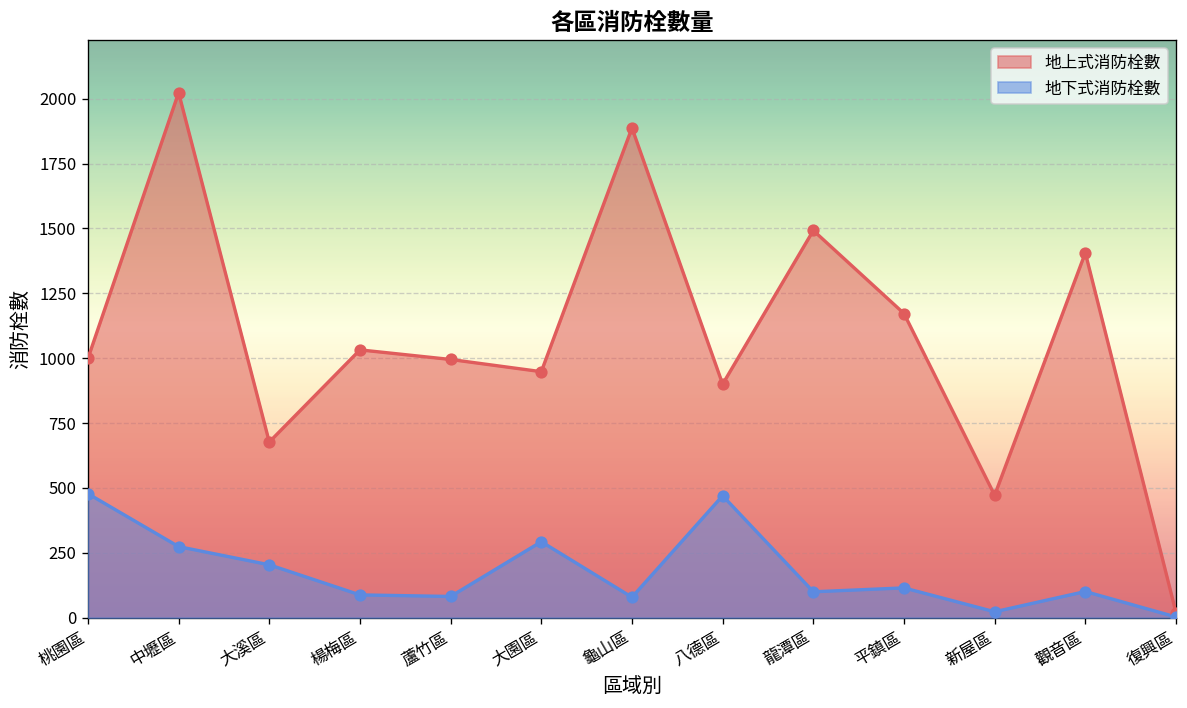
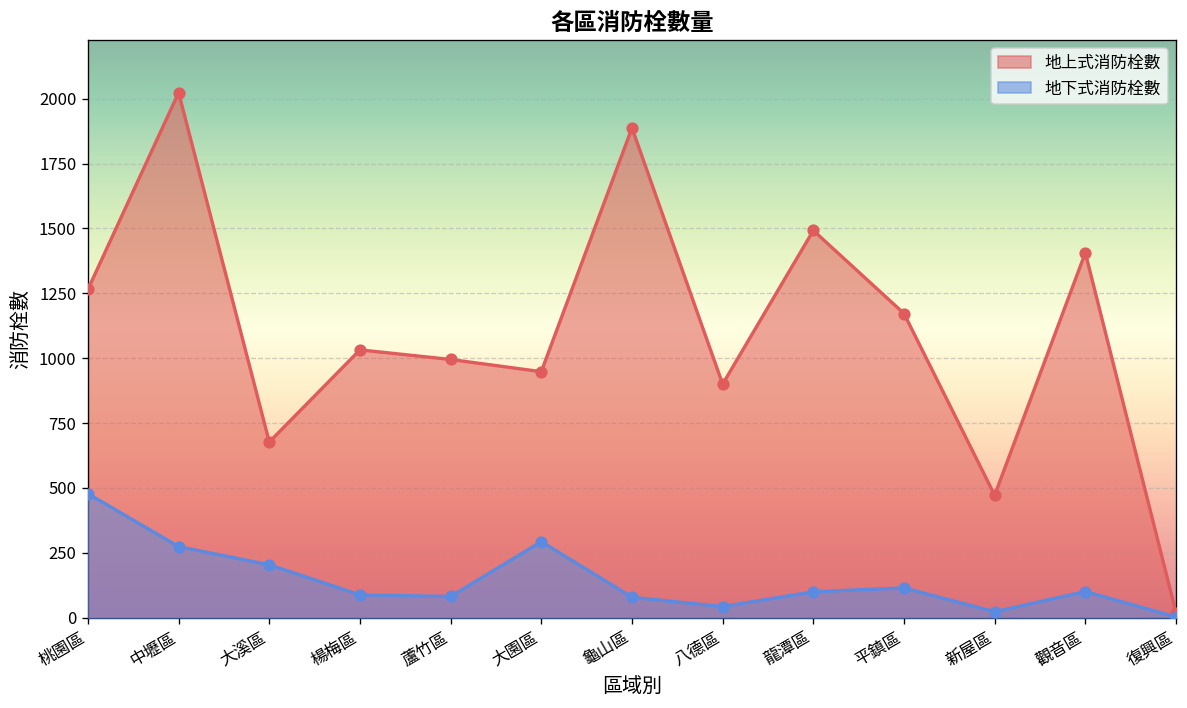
地上式消防栓數, 桃園區: 1000 -> 1270
地下式消防栓數, 八德區: 470 -> 40
